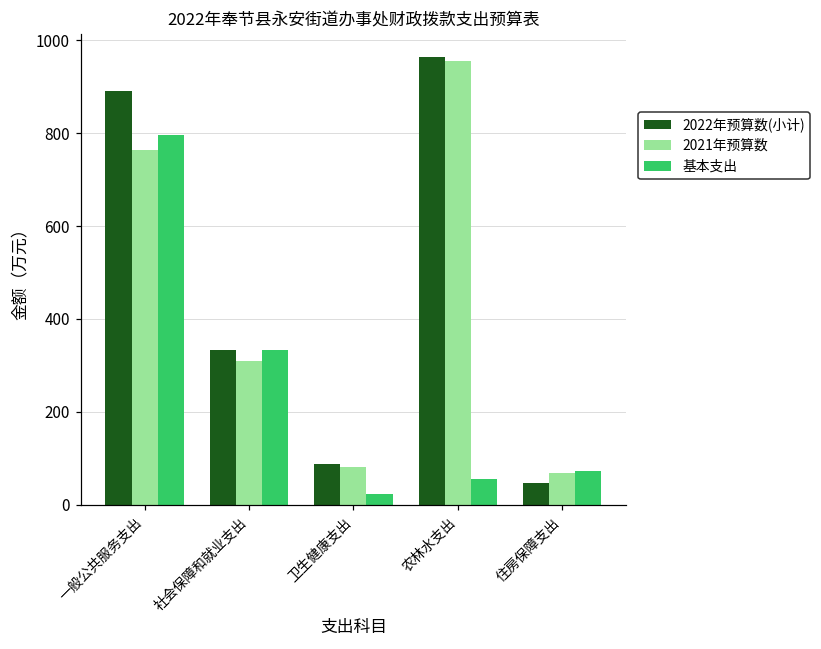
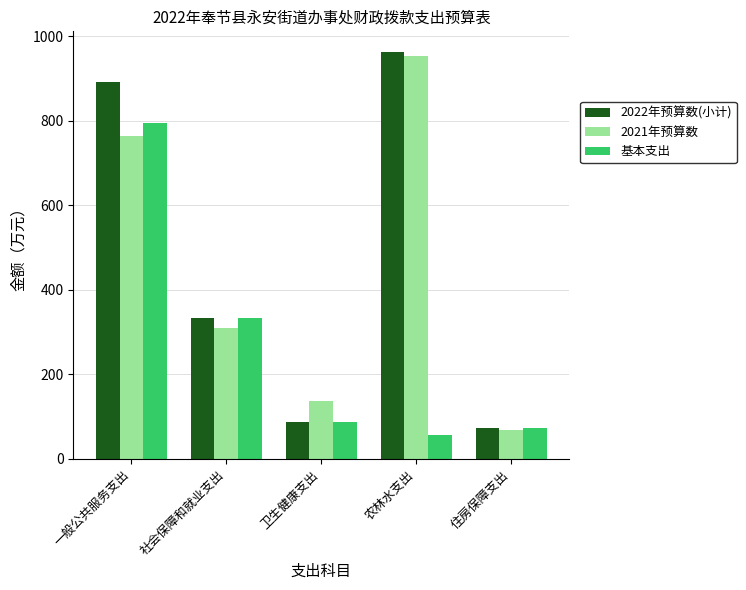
2021年预算数, 卫生健康支出: 80 -> 140
基本支出, 卫生健康支出: 20 -> 90
2022年预算数(小计), 住房保障支出: 50 -> 70
